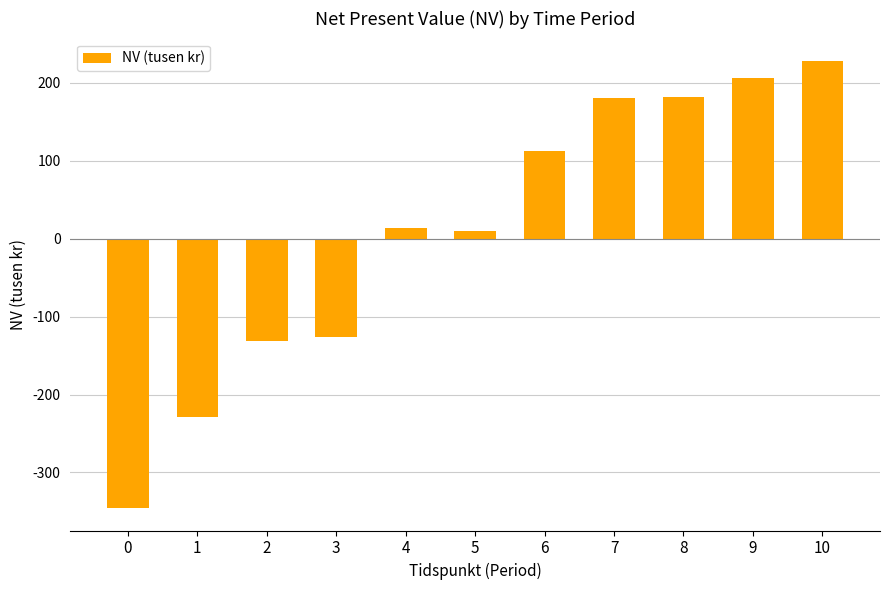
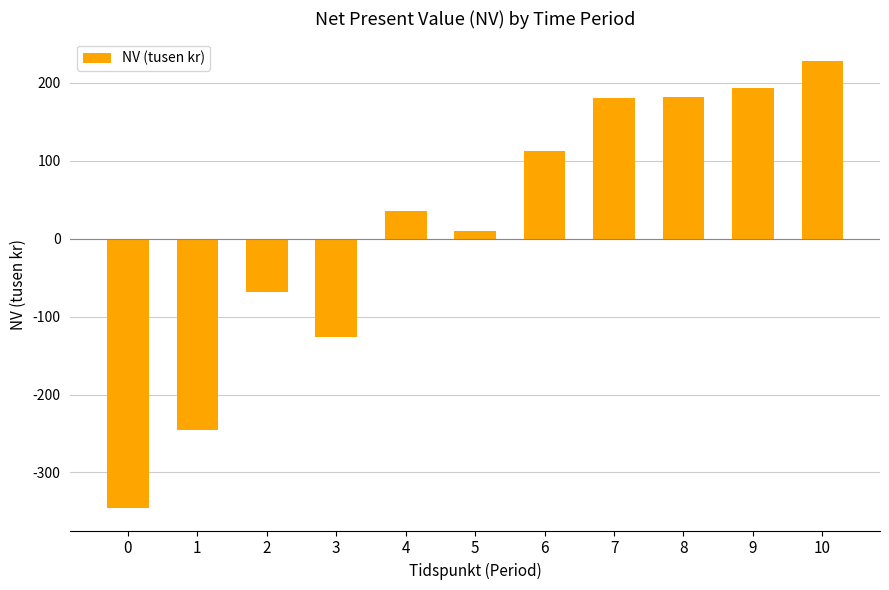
1: -230 -> -250
2: -130 -> -70
4: 10 -> 40
9: 210 -> 190
